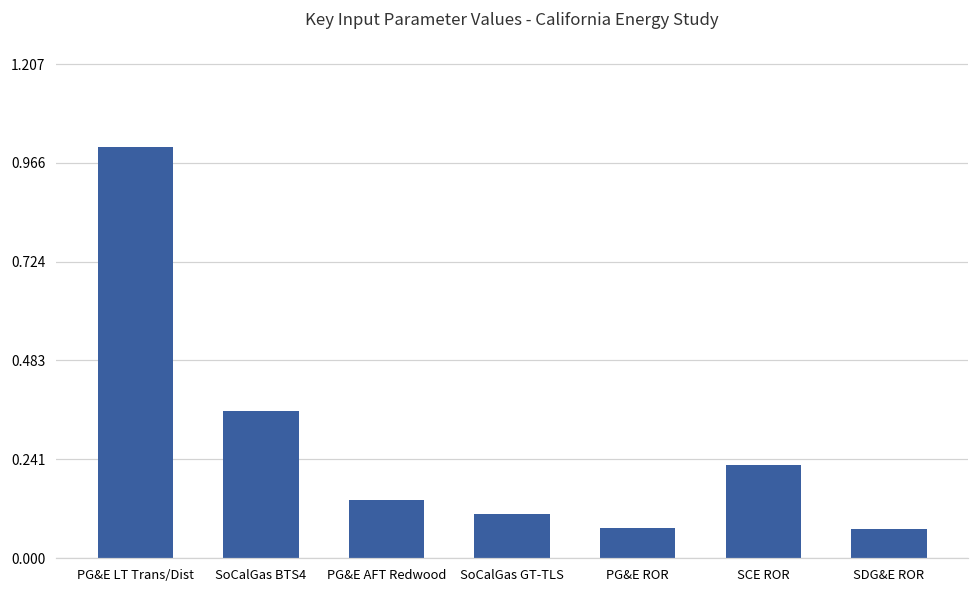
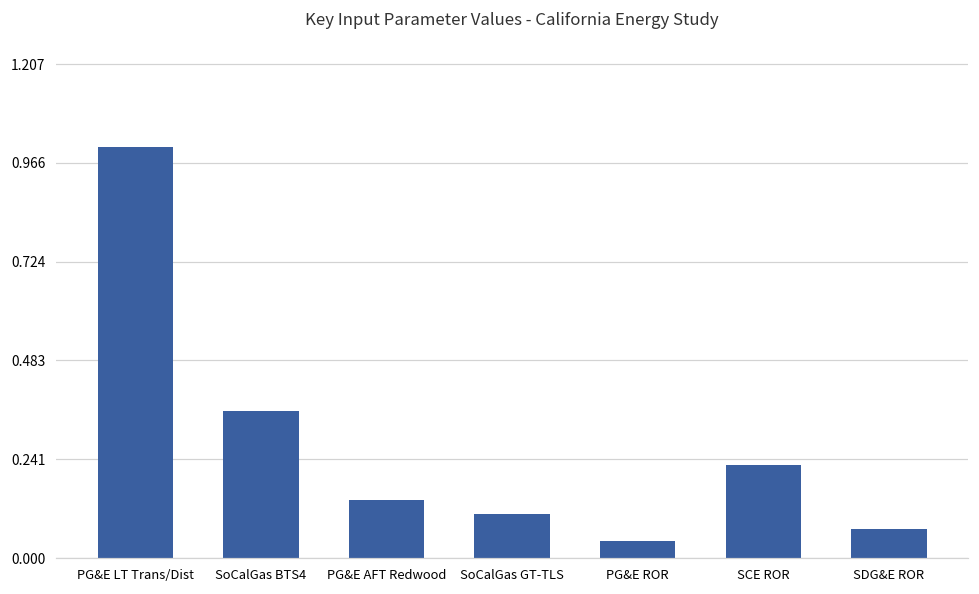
PG&E ROR: 0.07 -> 0.04
